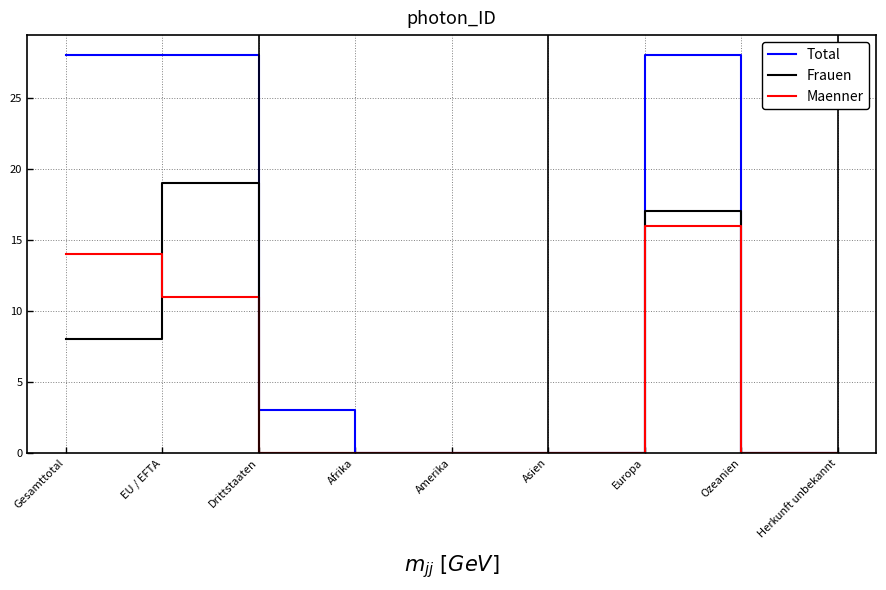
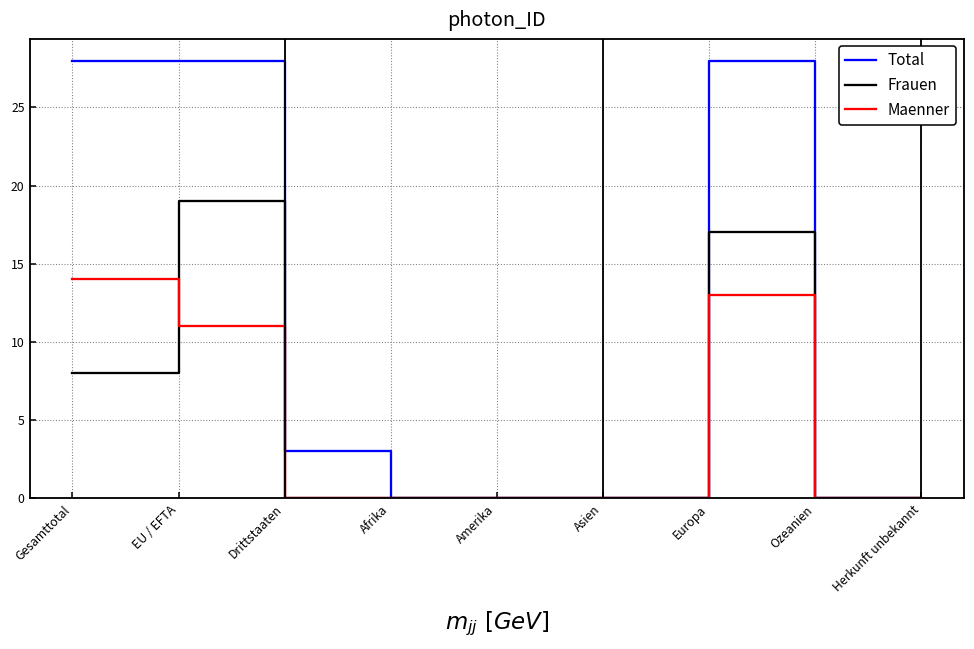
Maenner, Europa: 16 -> 13
